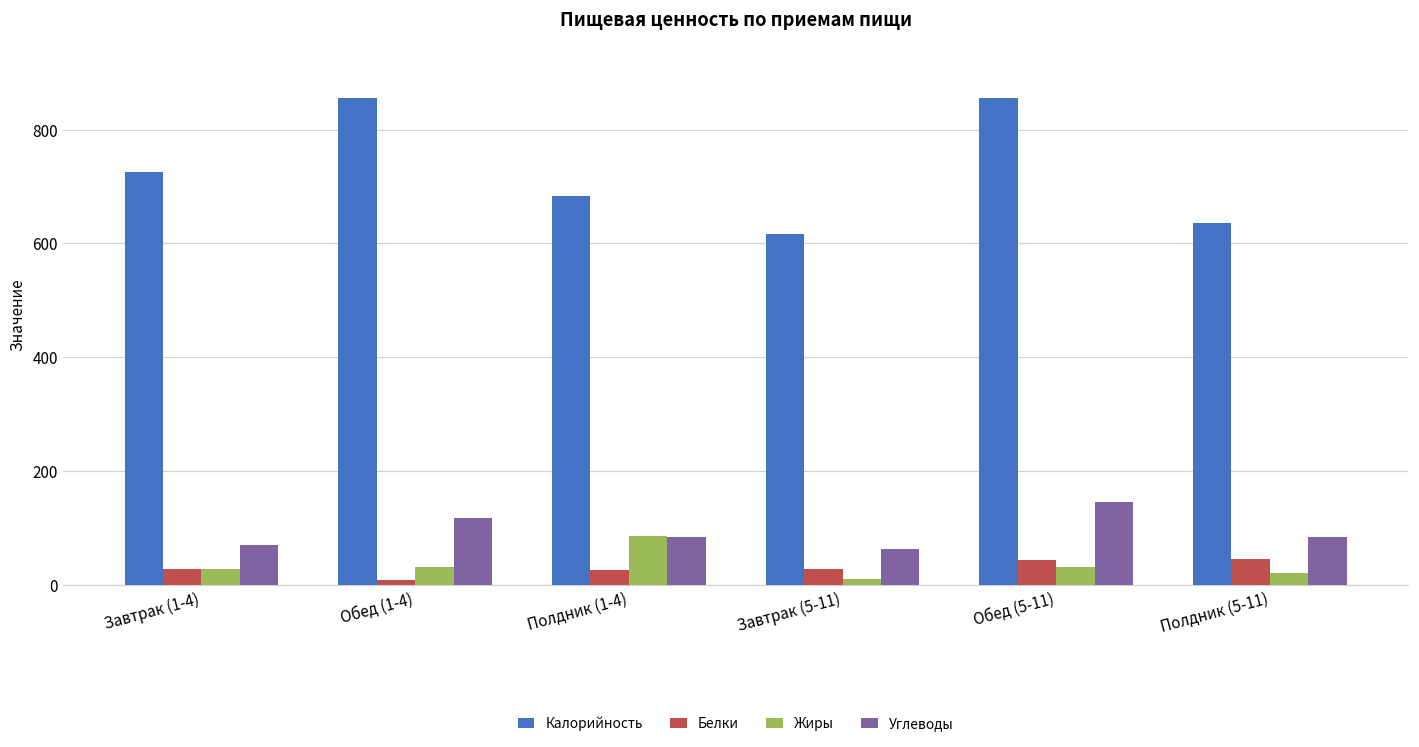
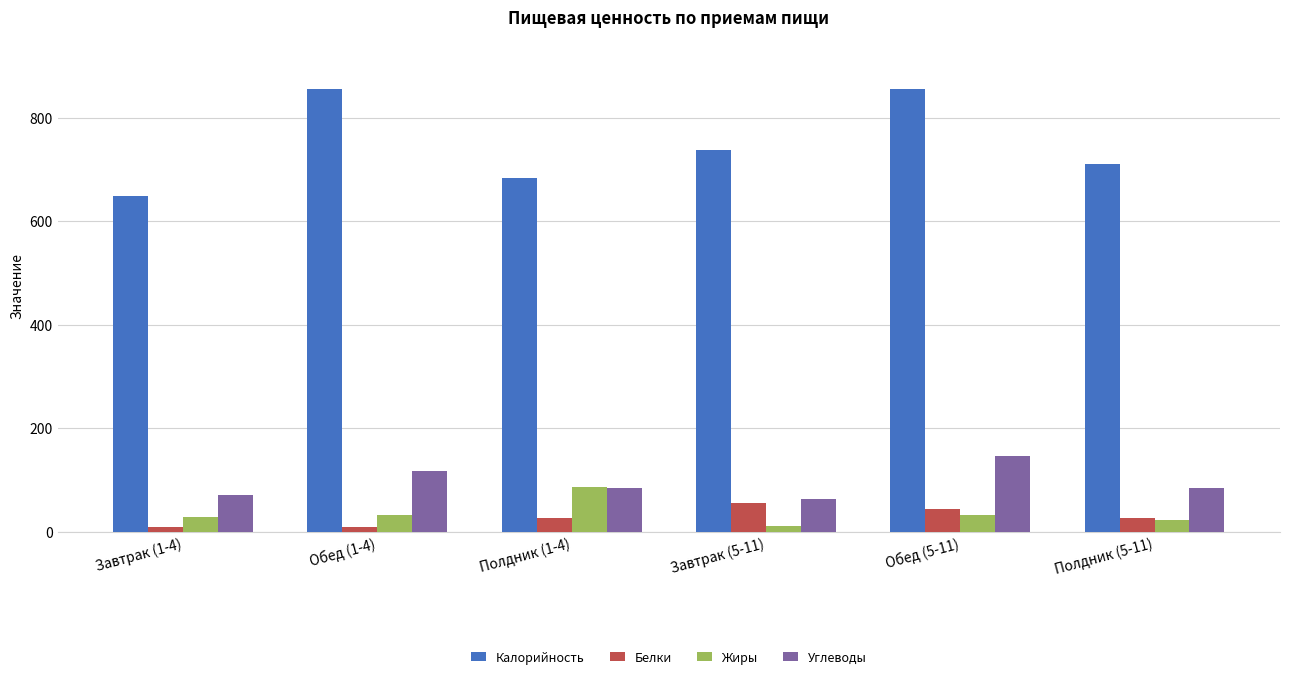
Калорийность, Завтрак (1-4): 730 -> 650
Белки, Завтрак (1-4): 30 -> 10
Калорийность, Завтрак (5-11): 620 -> 740
Белки, Завтрак (5-11): 30 -> 50
Калорийность, Полдник (5-11): 640 -> 710
Белки, Полдник (5-11): 40 -> 30
